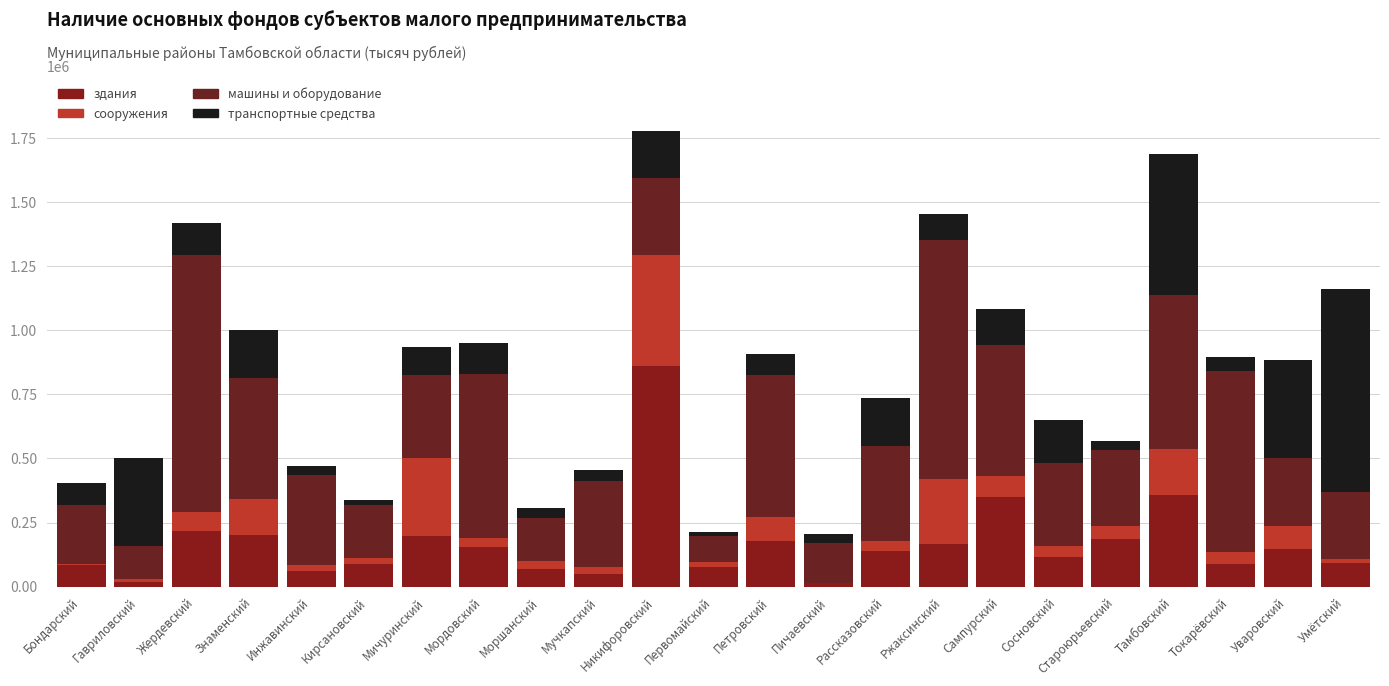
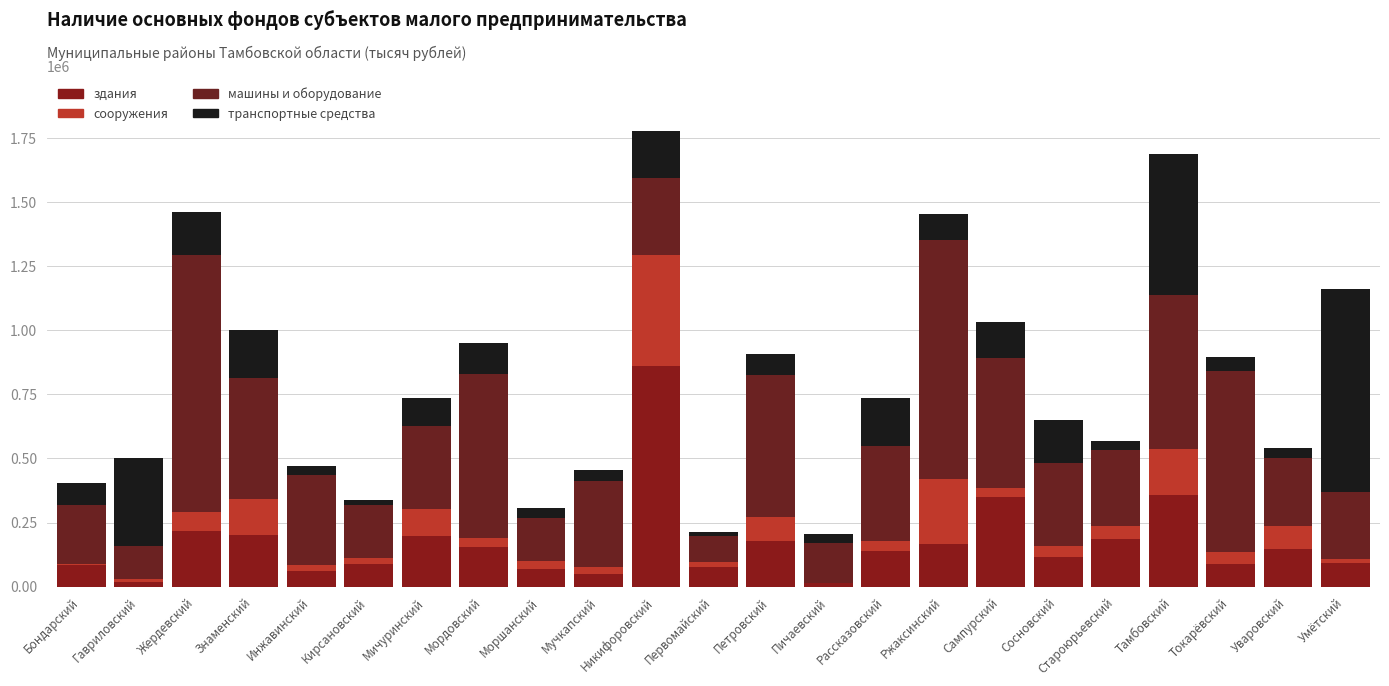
транспортные средства, Жердевский: 120000 -> 170000
сооружения, Мичуринский: 300000 -> 100000
сооружения, Сампурский: 80000 -> 30000
транспортные средства, Уваровский: 380000 -> 40000
